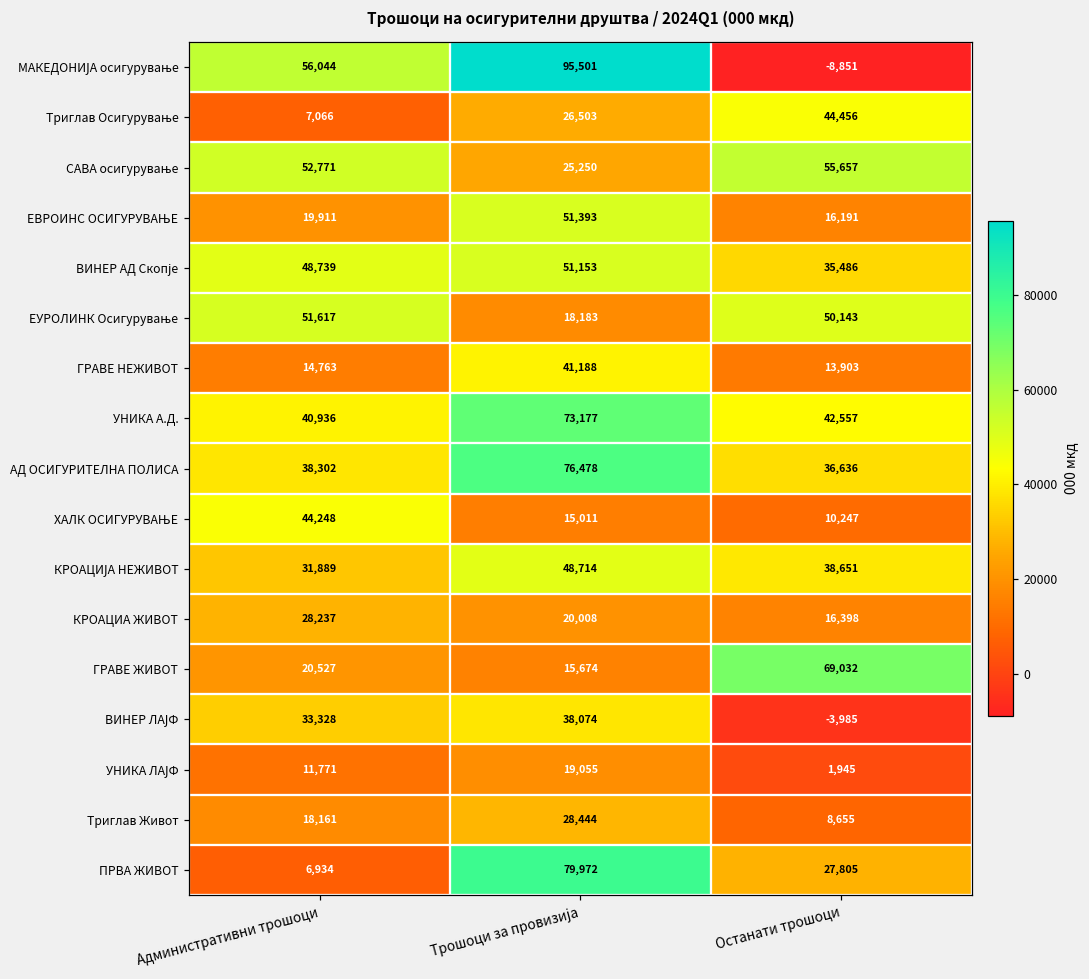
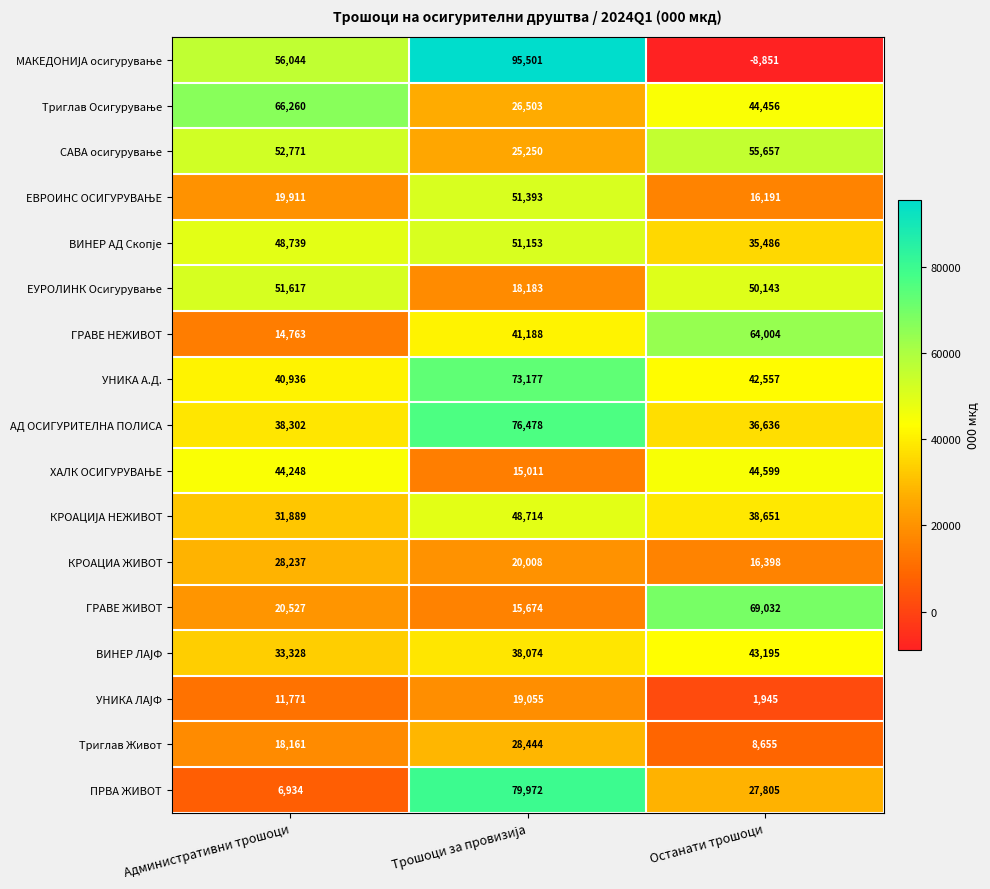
Триглав Осигурување, Административни трошоци: 7,066 -> 66,260
ГРАВЕ НЕЖИВОТ, Останати трошоци: 13,903 -> 64,004
ХАЛК ОСИГУРУВАЊЕ, Останати трошоци: 10,247 -> 44,599
ВИНЕР ЛАЈФ, Останати трошоци: -3,985 -> 43,195
